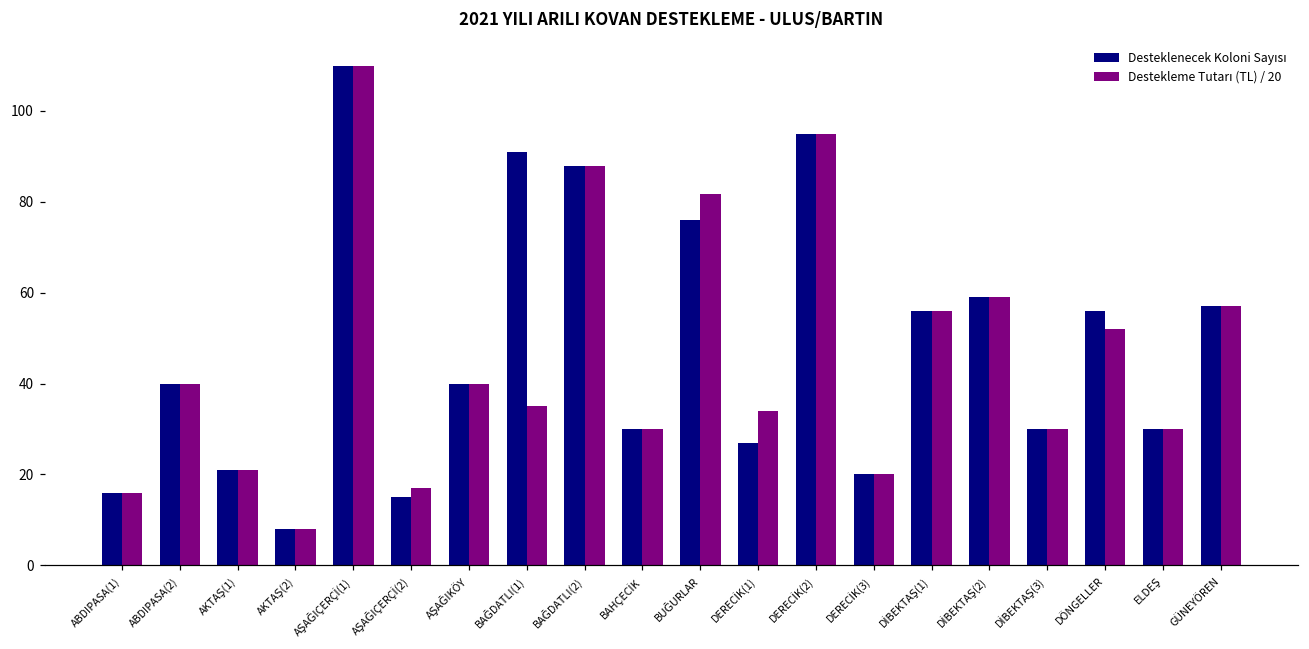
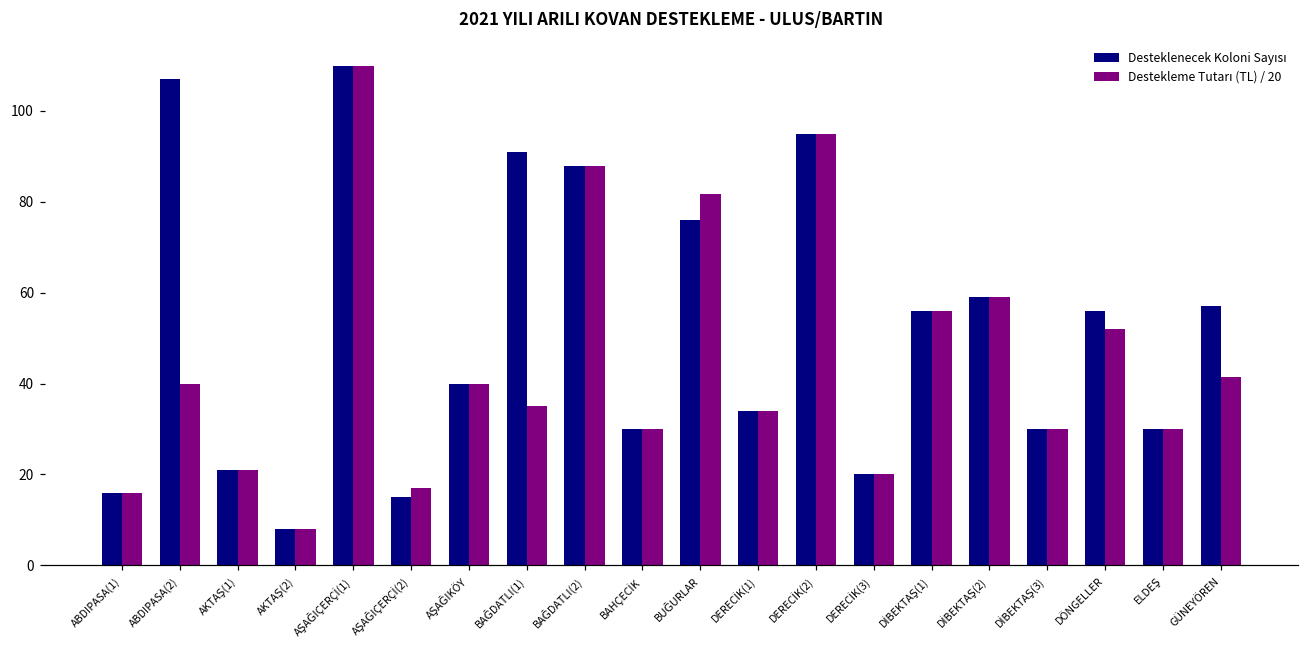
Desteklenecek Koloni Sayısı, ABDIPASA(2): 40 -> 107
Desteklenecek Koloni Sayısı, DERECİK(1): 27 -> 34
Destekleme Tutarı (TL) / 20, GÜNEYÖREN: 57 -> 41
